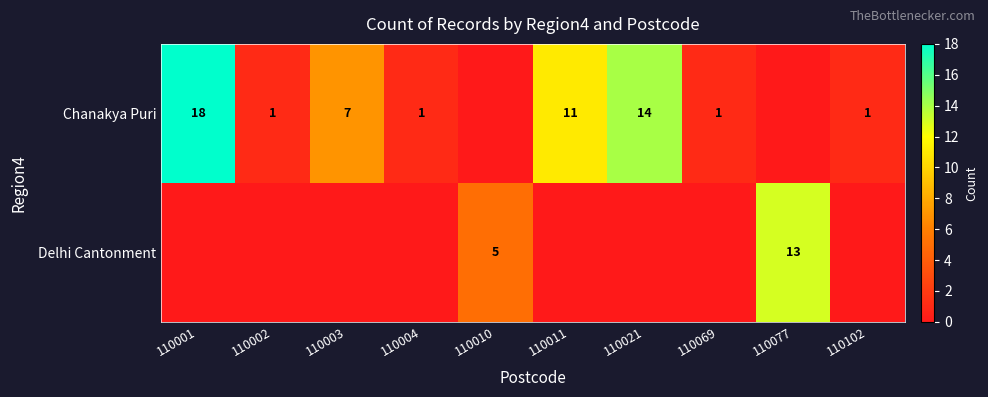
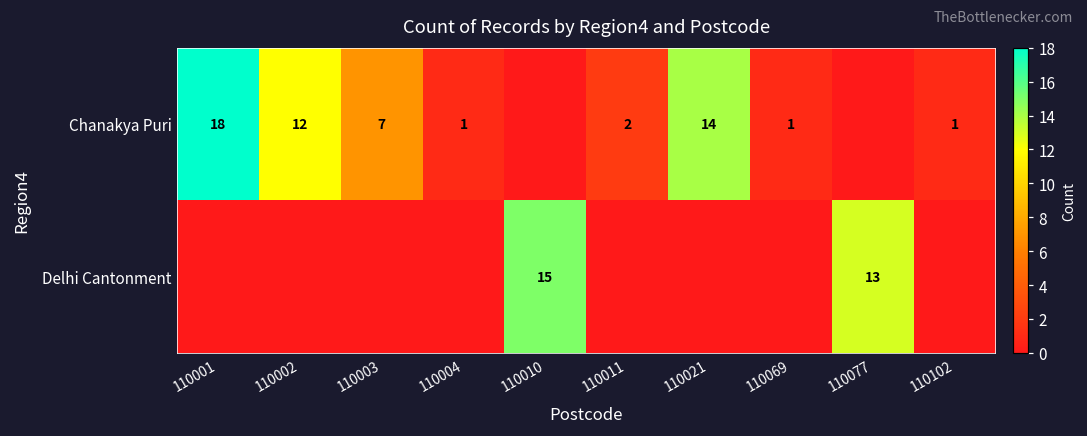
Chanakya Puri, 110002: 1 -> 12
Chanakya Puri, 110011: 11 -> 2
Delhi Cantonment, 110010: 5 -> 15
